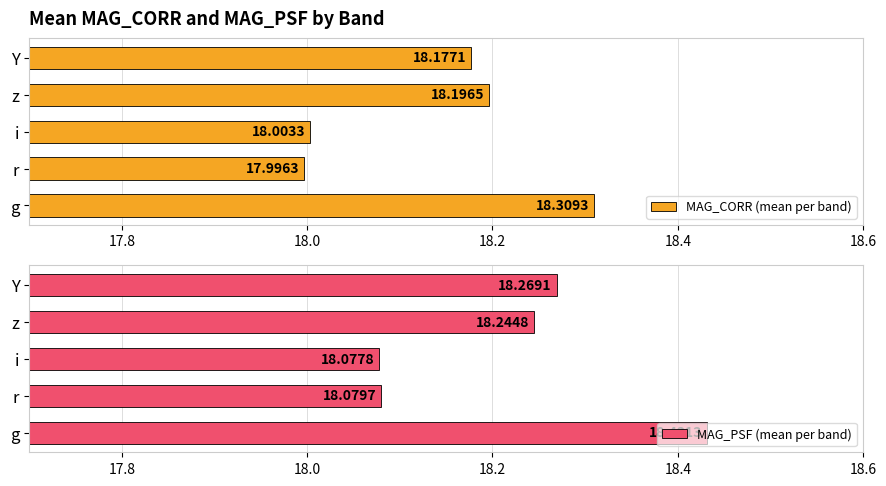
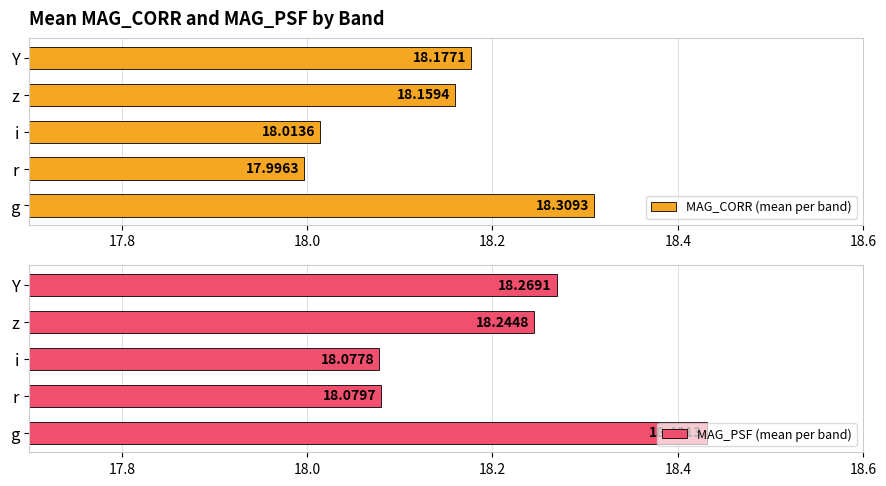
Mean MAG_CORR and MAG_PSF by Band, z: 18.1965 -> 18.1594
Mean MAG_CORR and MAG_PSF by Band, i: 18.0033 -> 18.0136
